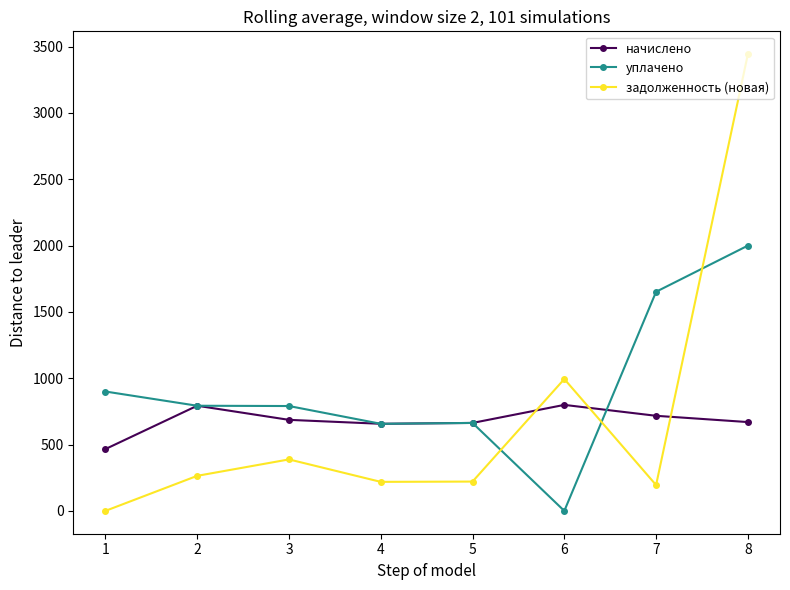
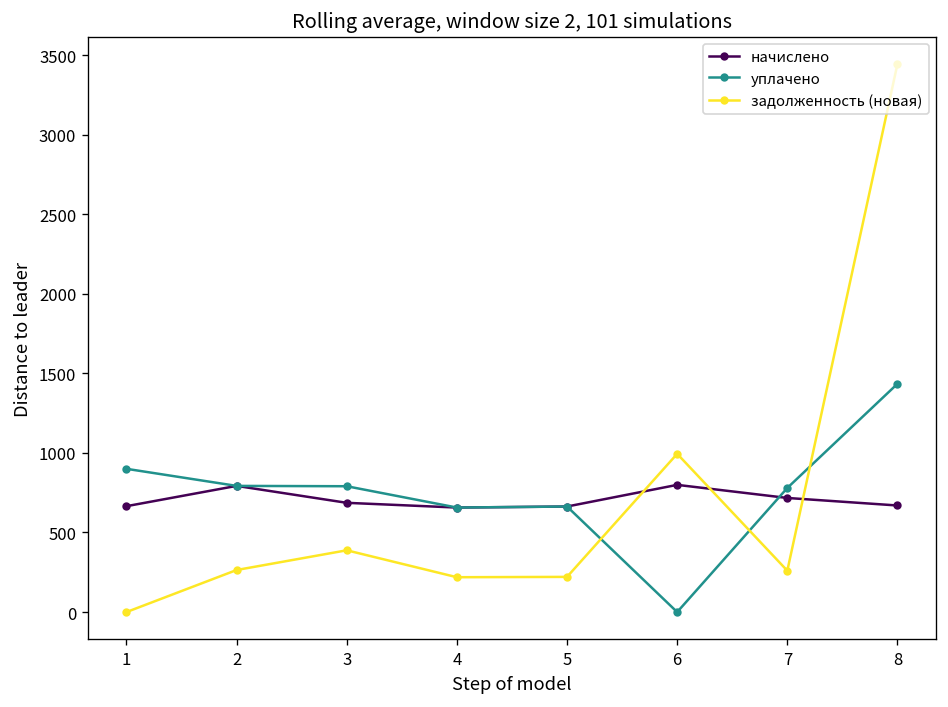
начислено, 1: 470 -> 670
уплачено, 7: 1650 -> 780
задолженность (новая), 7: 190 -> 260
уплачено, 8: 2000 -> 1430
